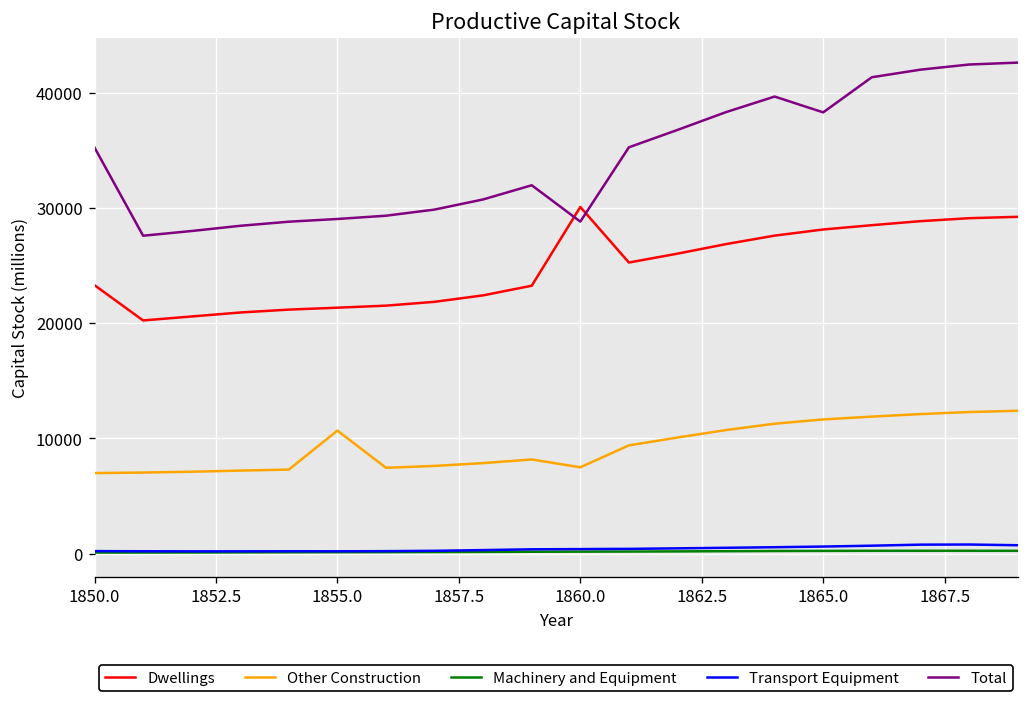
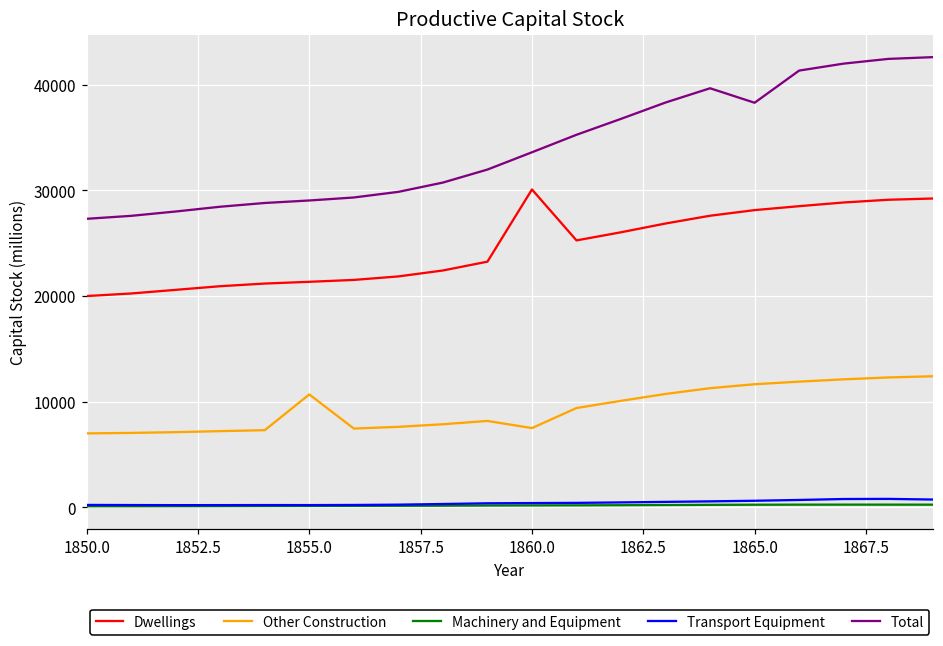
Dwellings, 1850.0: 23000 -> 20000
Total, 1850.0: 35000 -> 27000
Total, 1860.0: 29000 -> 34000
